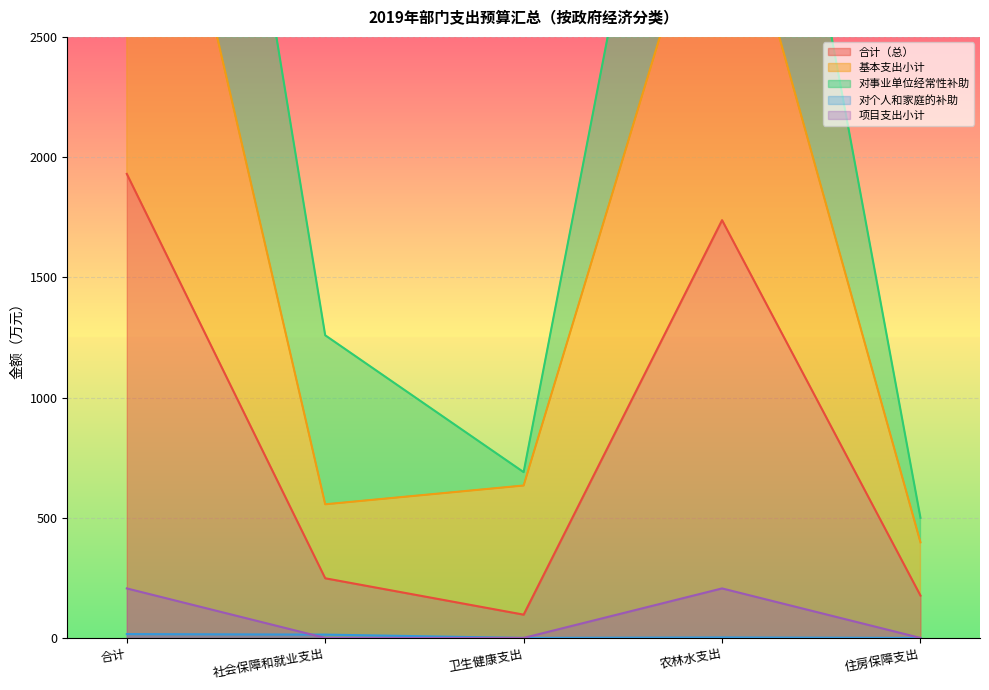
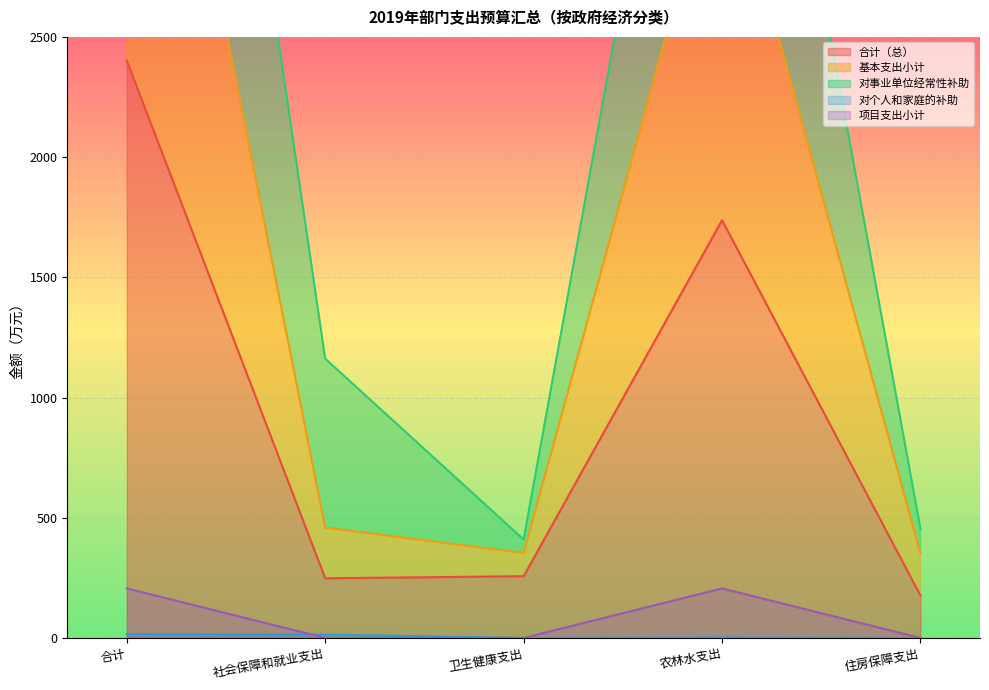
合计（总）, 合计: 1930 -> 2400
基本支出小计, 社会保障和就业支出: 310 -> 210
合计（总）, 卫生健康支出: 100 -> 260
基本支出小计, 卫生健康支出: 540 -> 100
基本支出小计, 住房保障支出: 220 -> 180
